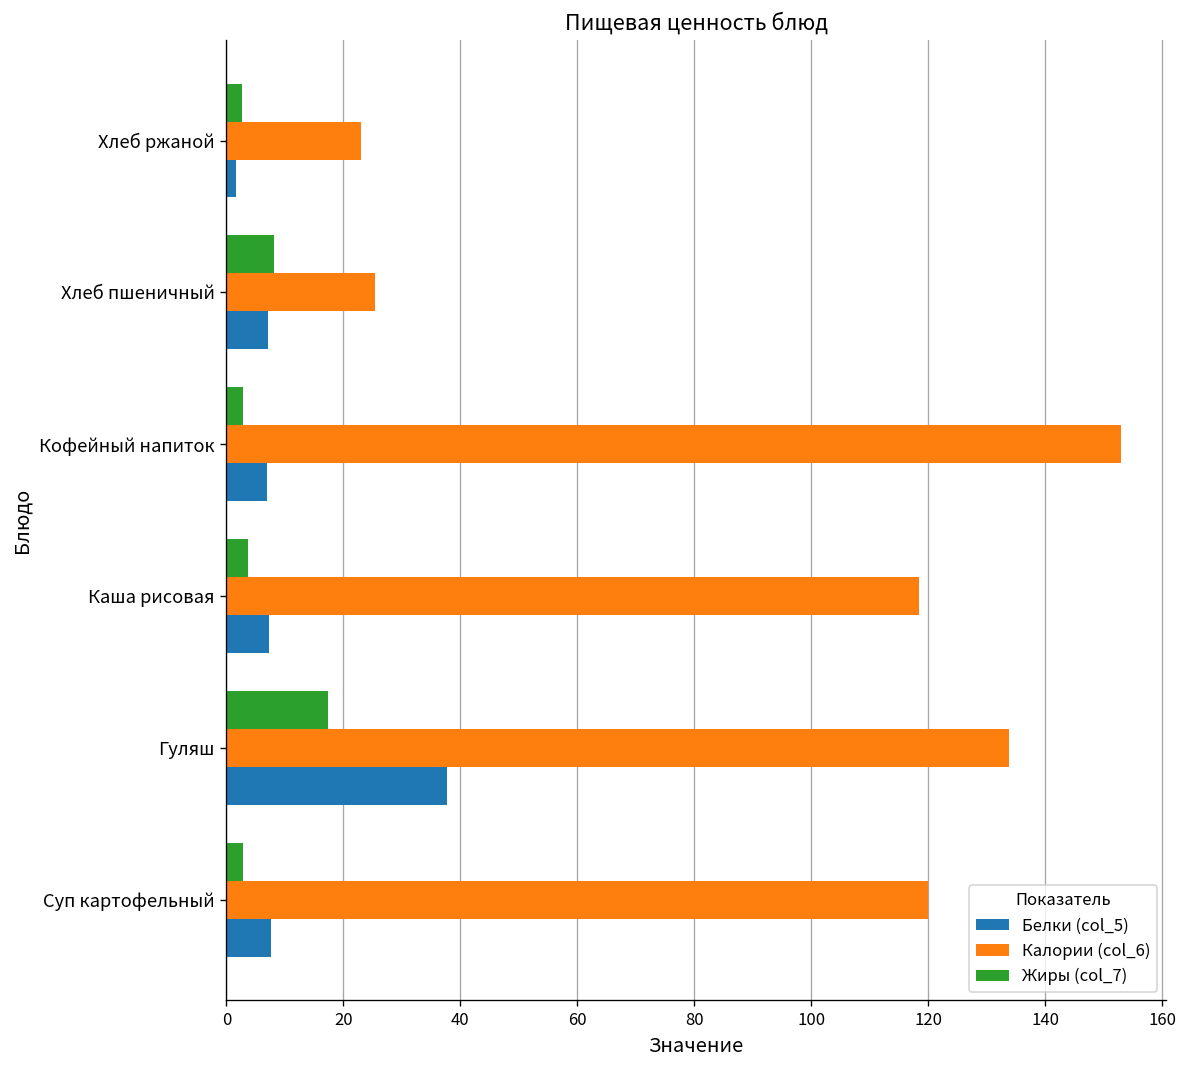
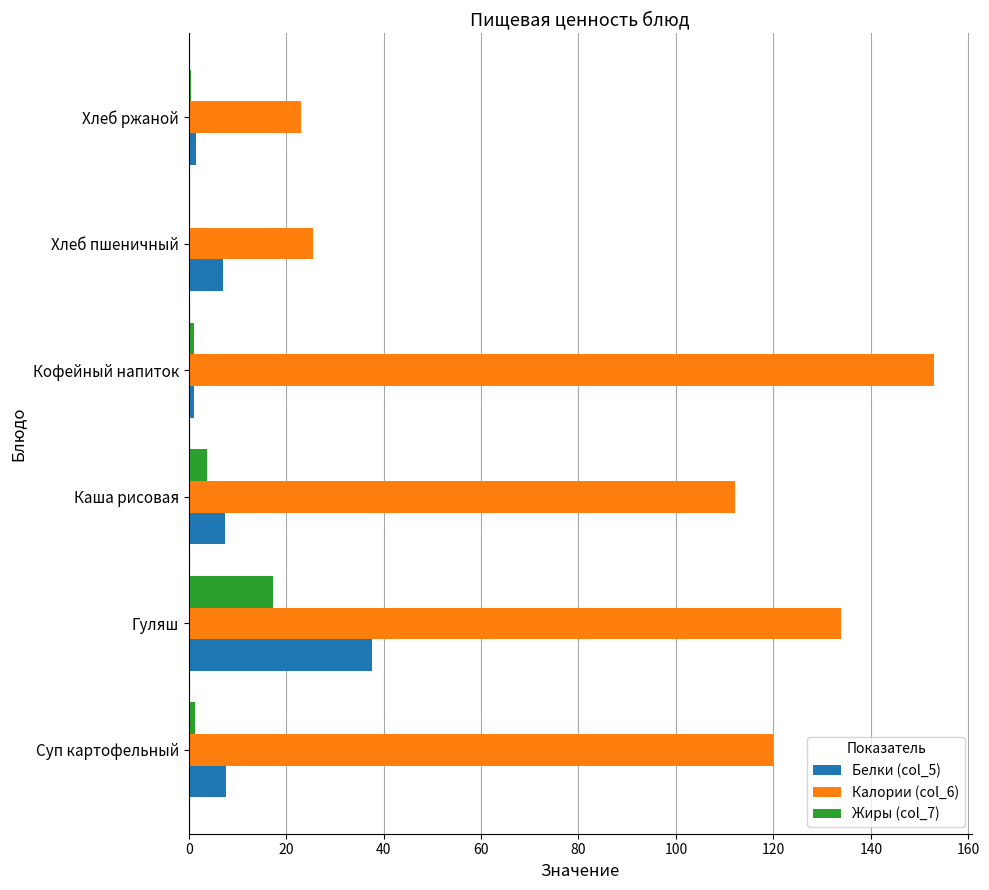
Жиры (col_7), Хлеб ржаной: 3 -> 0
Жиры (col_7), Хлеб пшеничный: 8 -> 0
Жиры (col_7), Кофейный напиток: 3 -> 1
Белки (col_5), Кофейный напиток: 7 -> 1
Калории (col_6), Каша рисовая: 119 -> 112
Жиры (col_7), Суп картофельный: 3 -> 1
